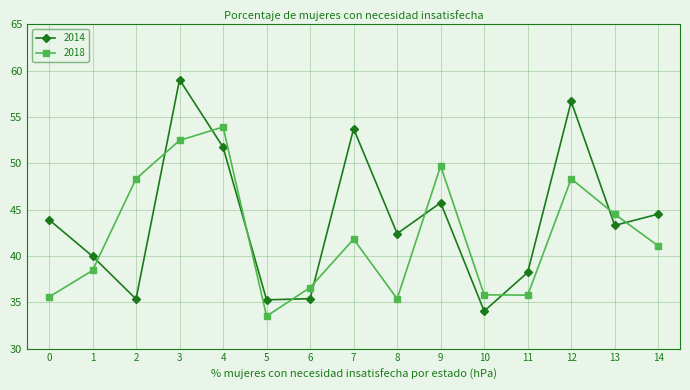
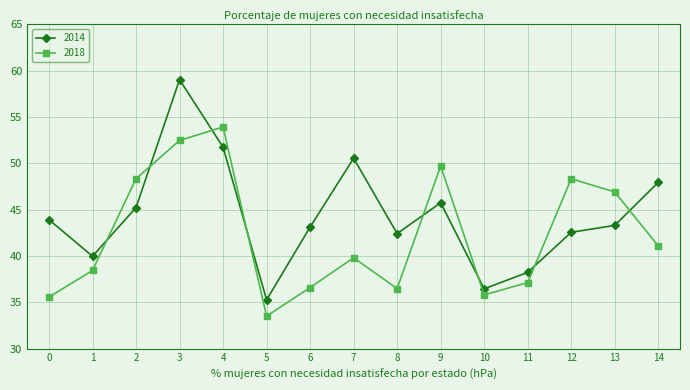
2014, 2: 35 -> 45
2014, 6: 35 -> 43
2014, 7: 54 -> 51
2018, 7: 42 -> 40
2018, 8: 35 -> 36
2014, 10: 34 -> 36
2018, 11: 36 -> 37
2014, 12: 57 -> 43
2018, 13: 45 -> 47
2014, 14: 45 -> 48
